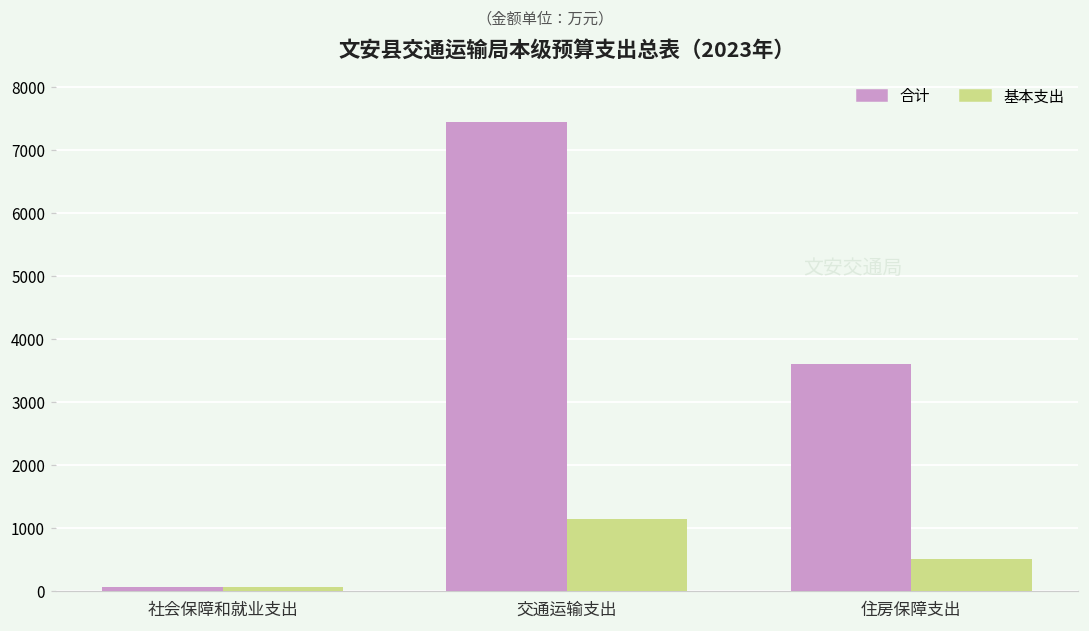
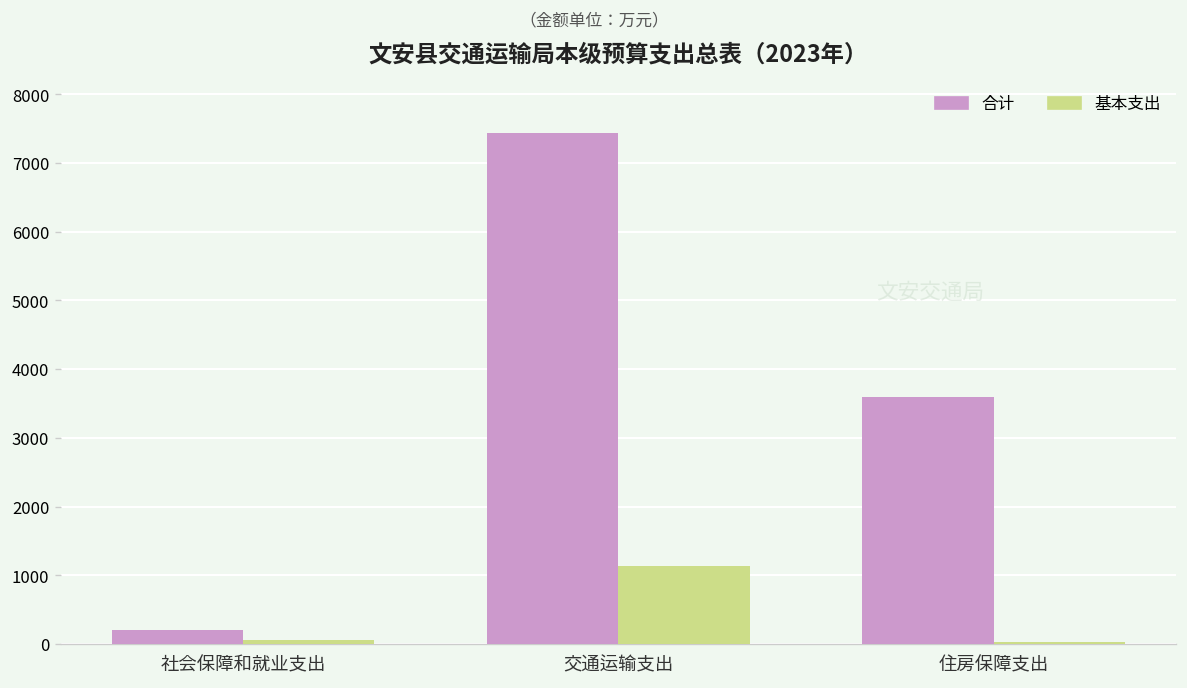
合计, 社会保障和就业支出: 100 -> 200
基本支出, 住房保障支出: 500 -> 0
